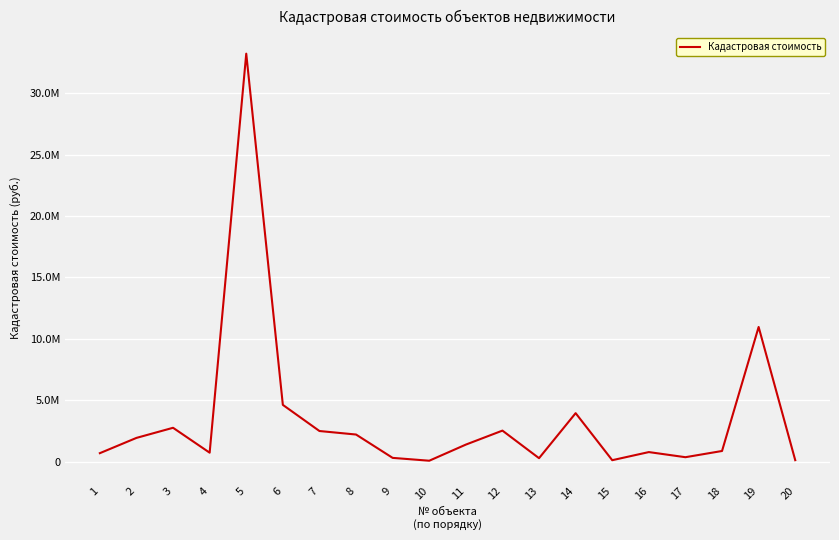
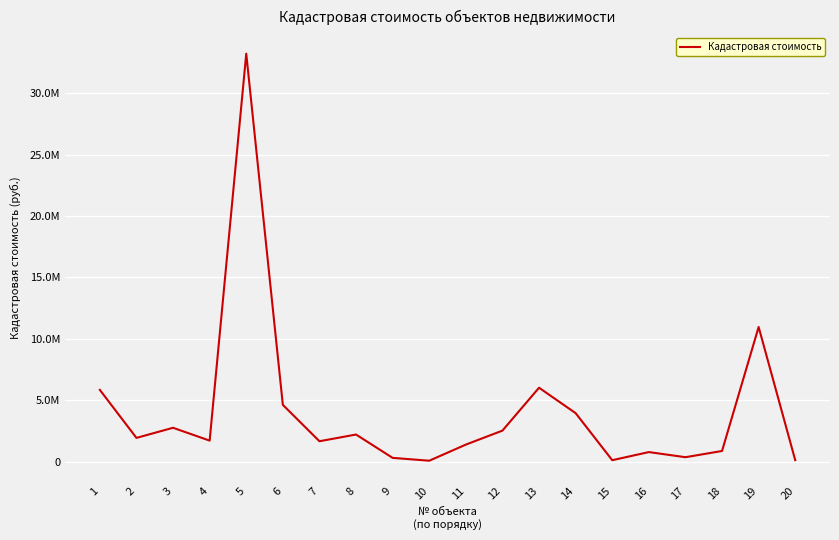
1: 700000 -> 5900000
4: 700000 -> 1700000
7: 2500000 -> 1700000
13: 300000 -> 6000000
